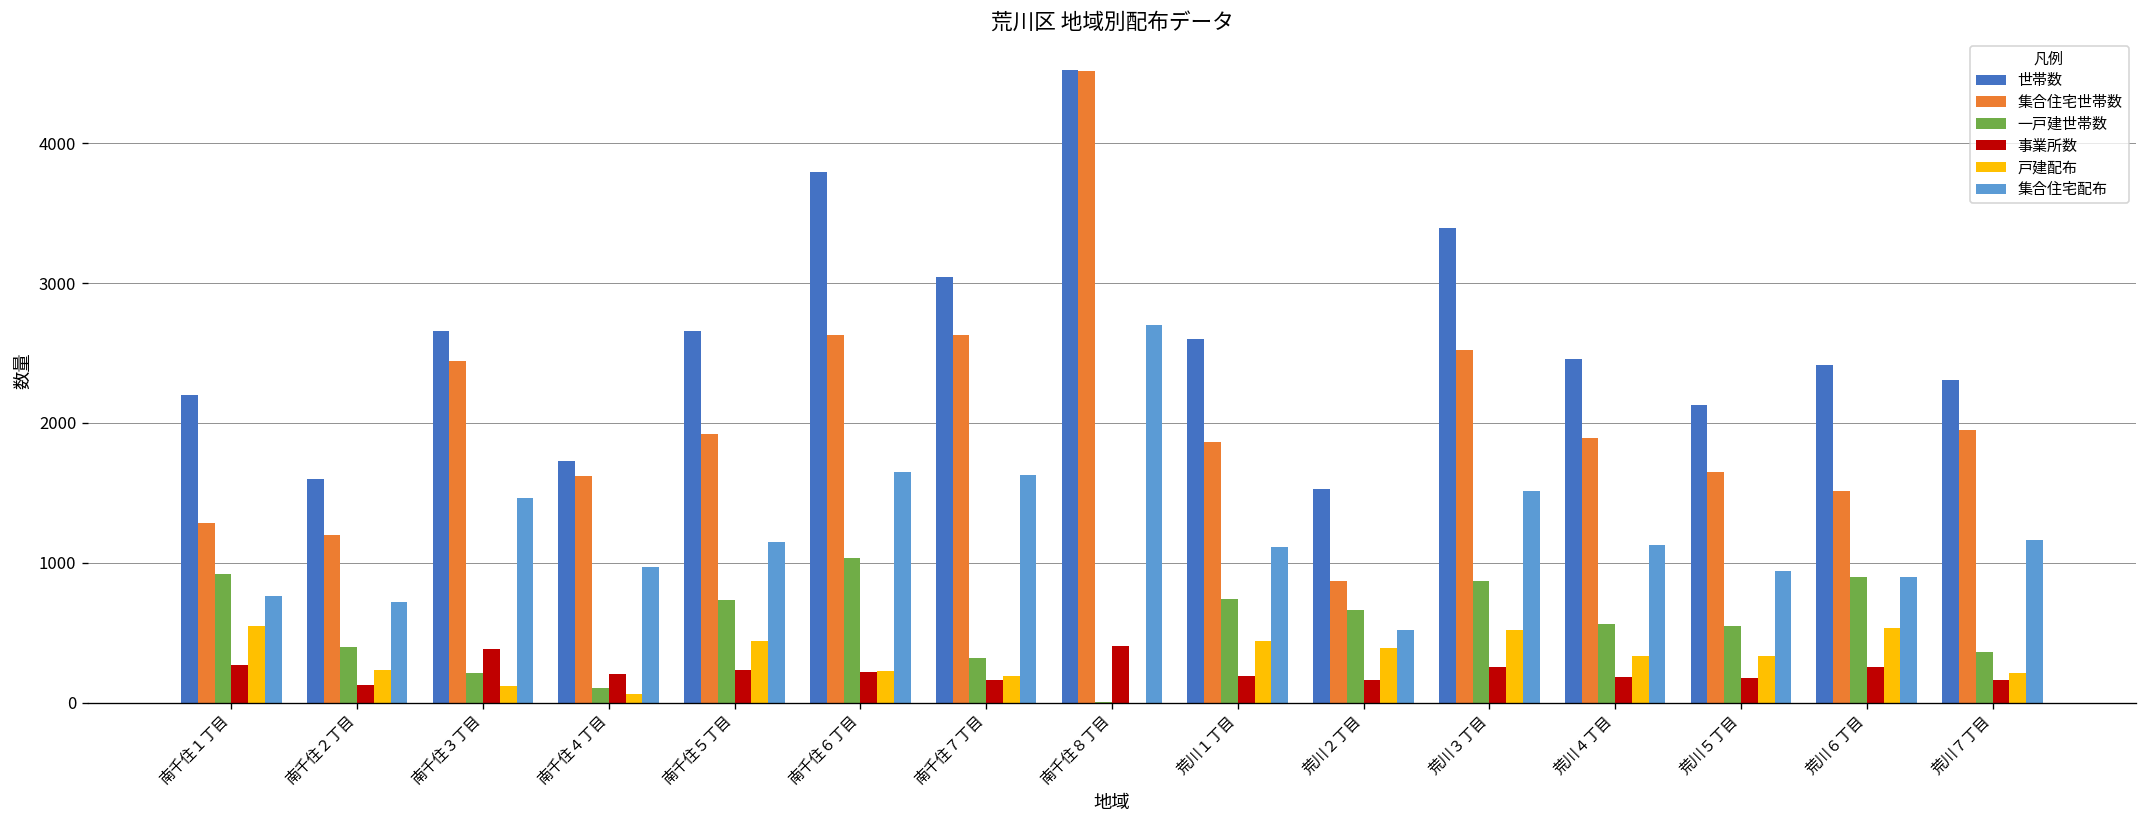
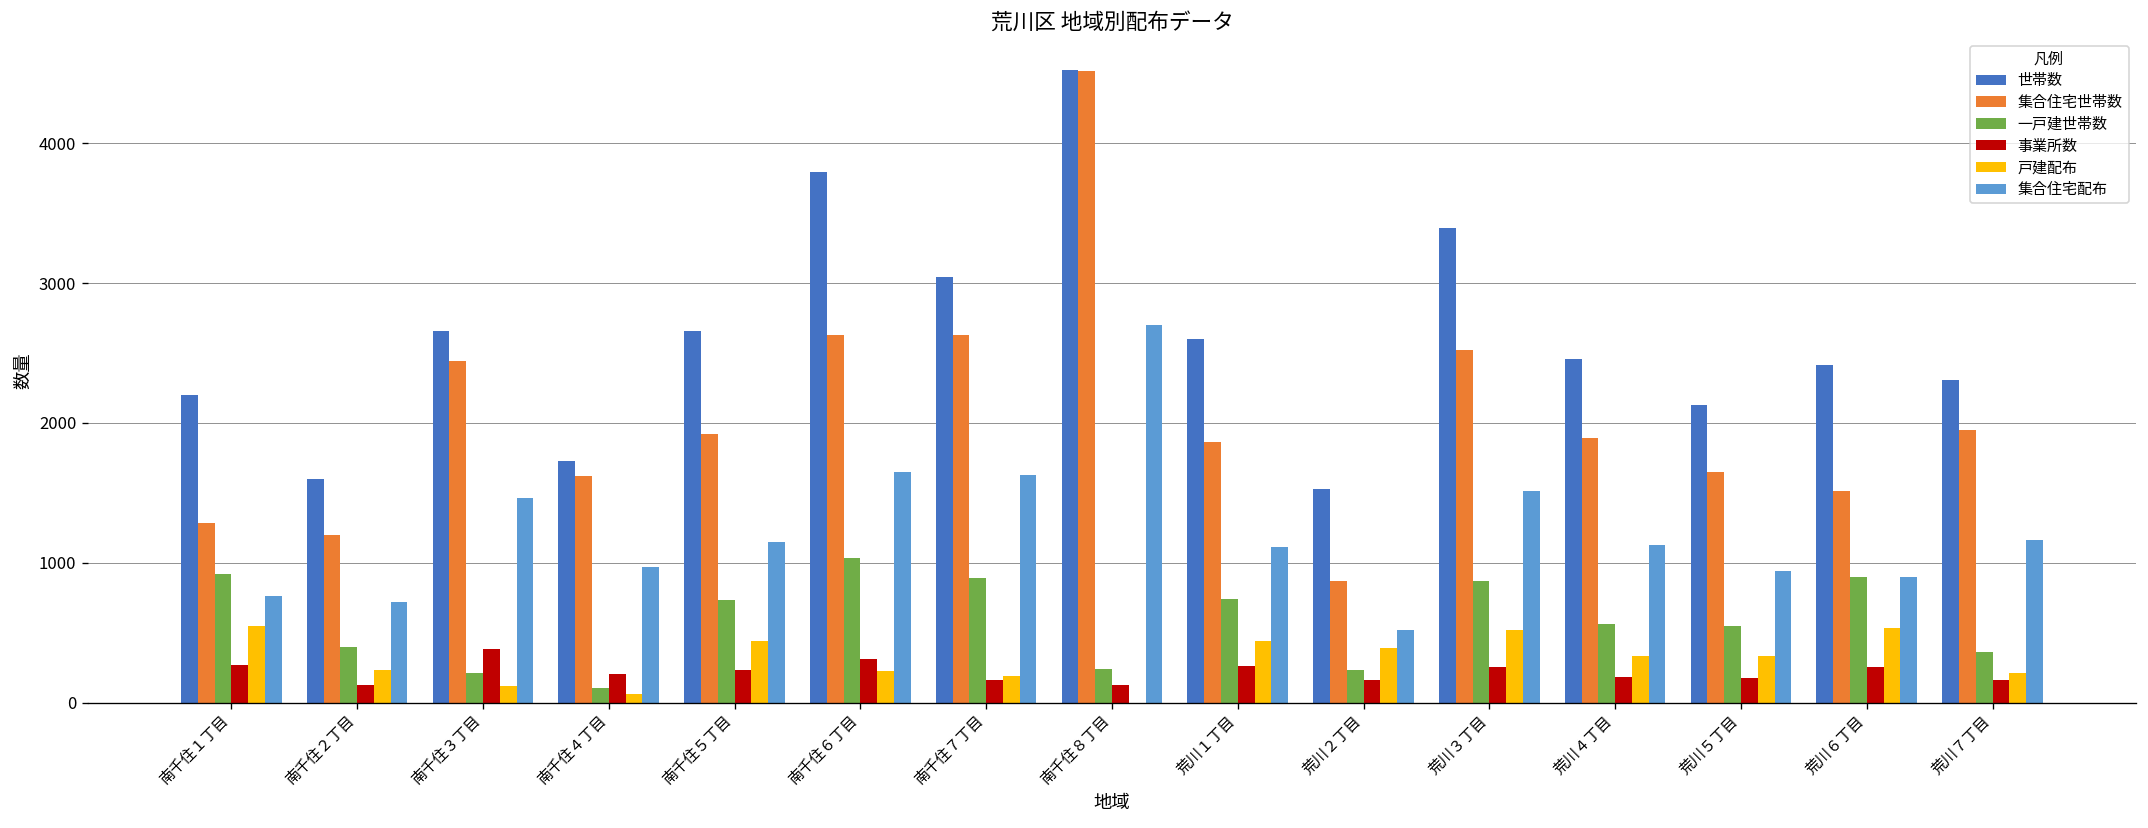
事業所数, 南千住６丁目: 220 -> 310
一戸建世帯数, 南千住７丁目: 320 -> 890
一戸建世帯数, 南千住８丁目: 10 -> 240
事業所数, 南千住８丁目: 410 -> 120
事業所数, 荒川１丁目: 190 -> 260
一戸建世帯数, 荒川２丁目: 660 -> 240
